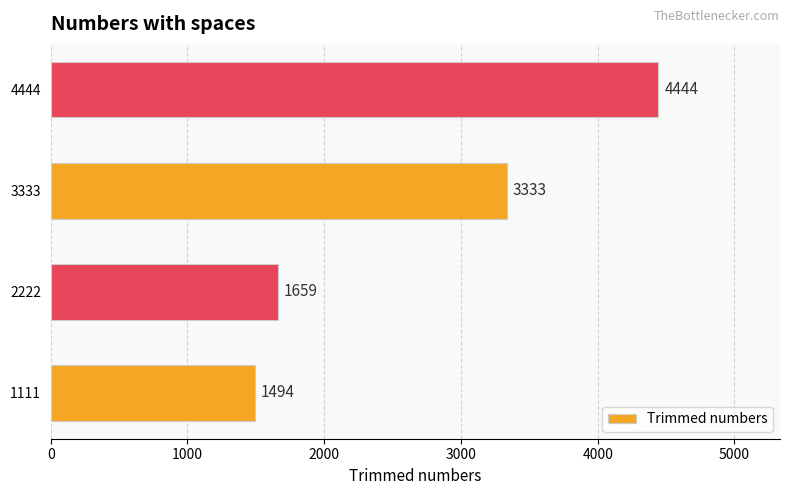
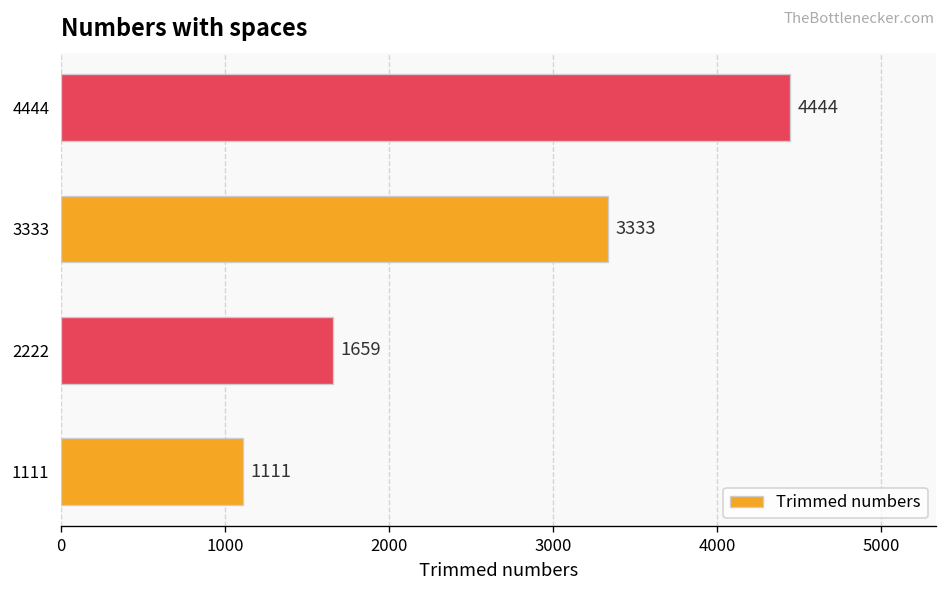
1111: 1494 -> 1111
